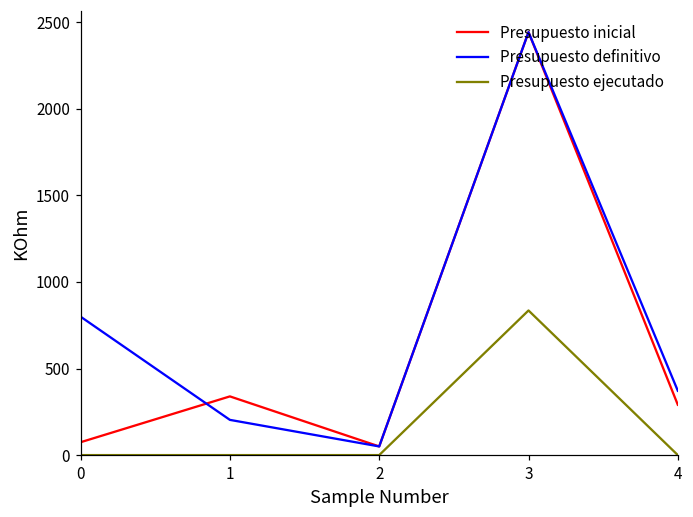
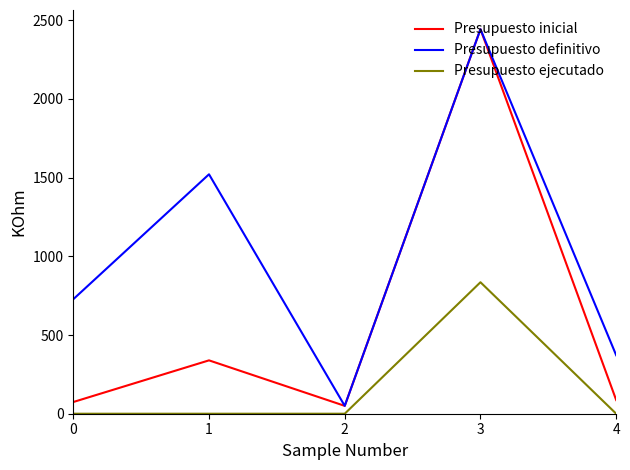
Presupuesto definitivo, 0: 800 -> 730
Presupuesto definitivo, 1: 200 -> 1520
Presupuesto inicial, 4: 290 -> 90
